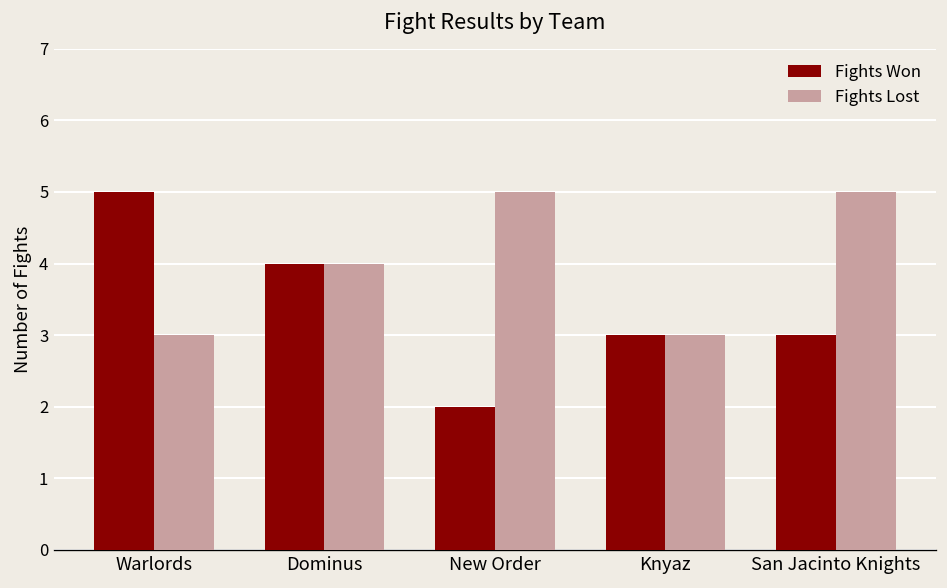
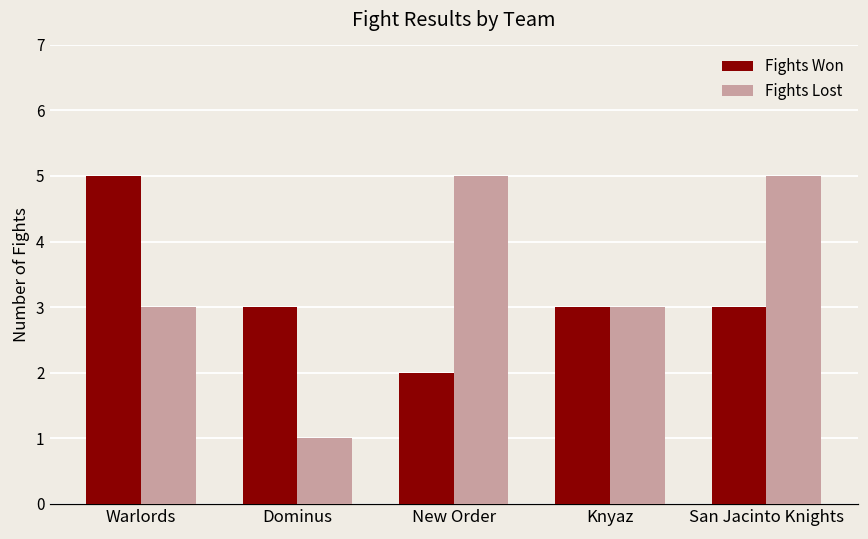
Fights Won, Dominus: 4 -> 3
Fights Lost, Dominus: 4 -> 1
